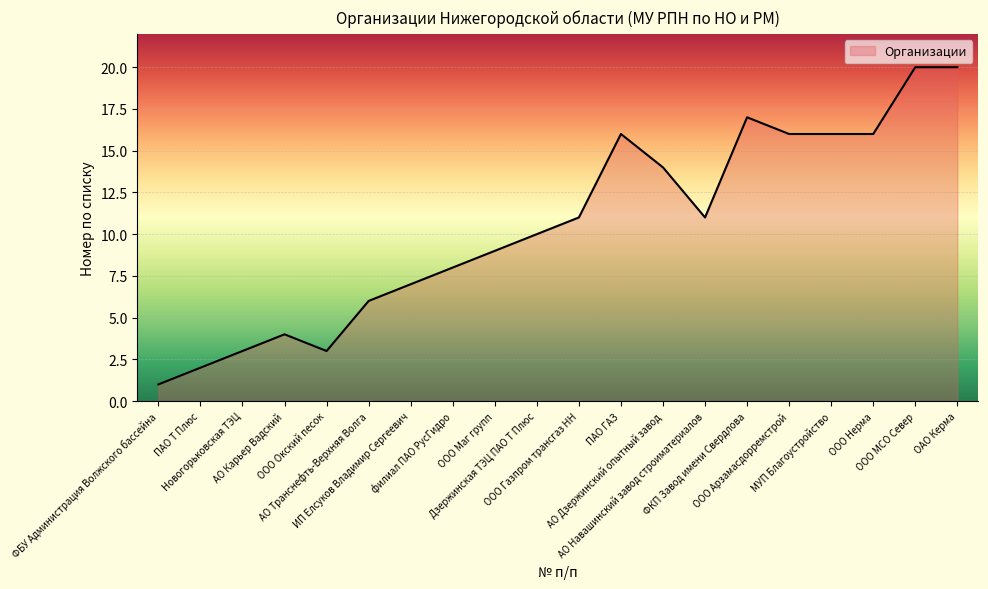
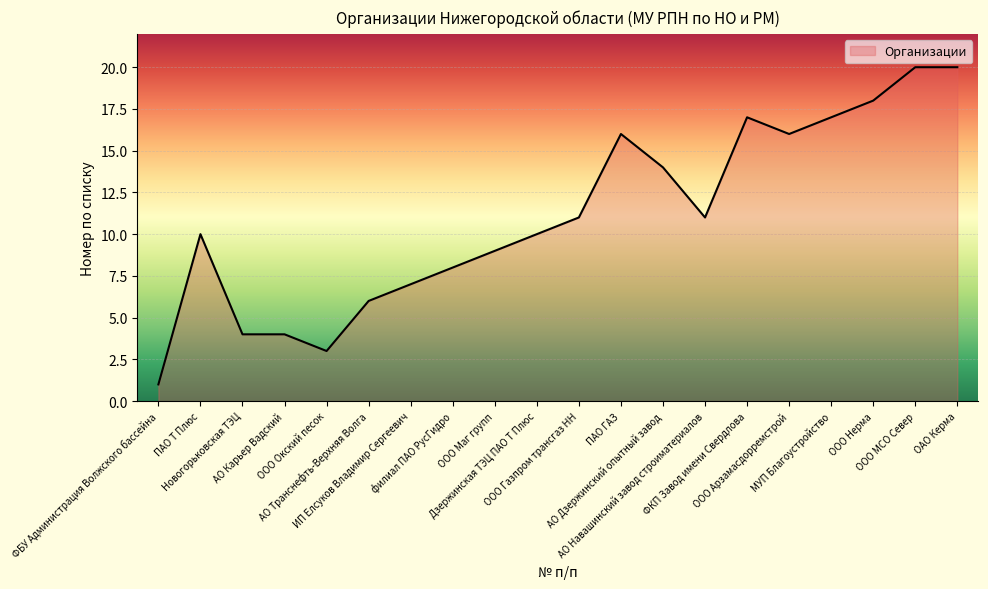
ПАО Т Плюс: 2 -> 10
Новогорьковская ТЭЦ: 3 -> 4
МУП Благоустройство: 16 -> 17
ООО Нерма: 16 -> 18
